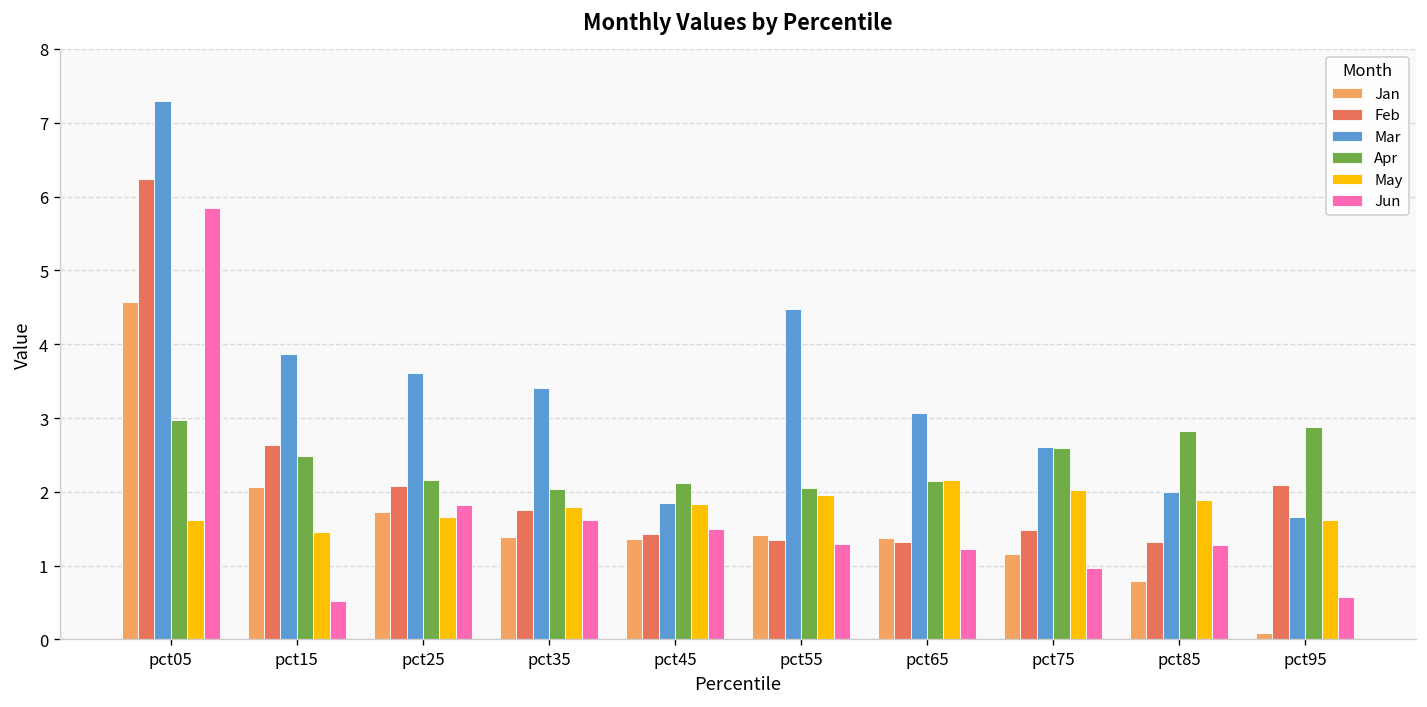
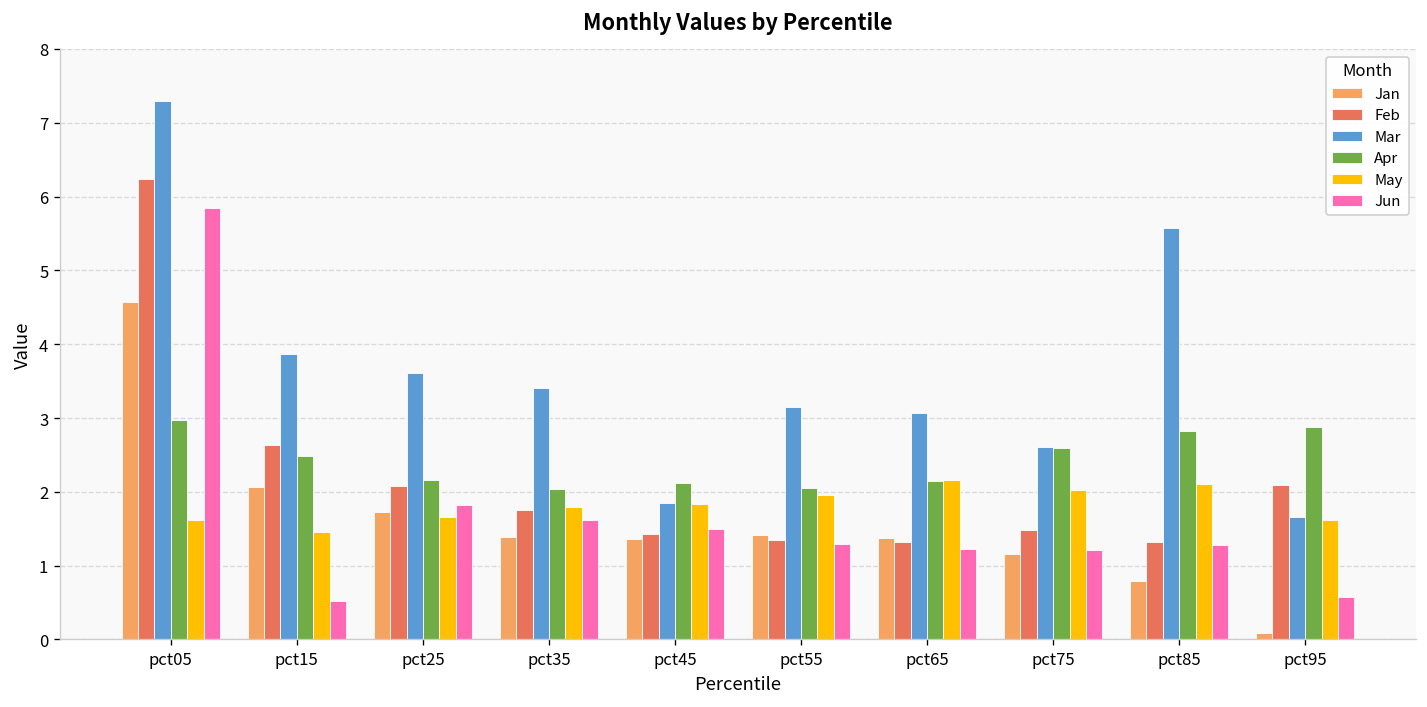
Mar, pct55: 4.5 -> 3.1
Jun, pct75: 1.0 -> 1.2
Mar, pct85: 2.0 -> 5.6
May, pct85: 1.9 -> 2.1
